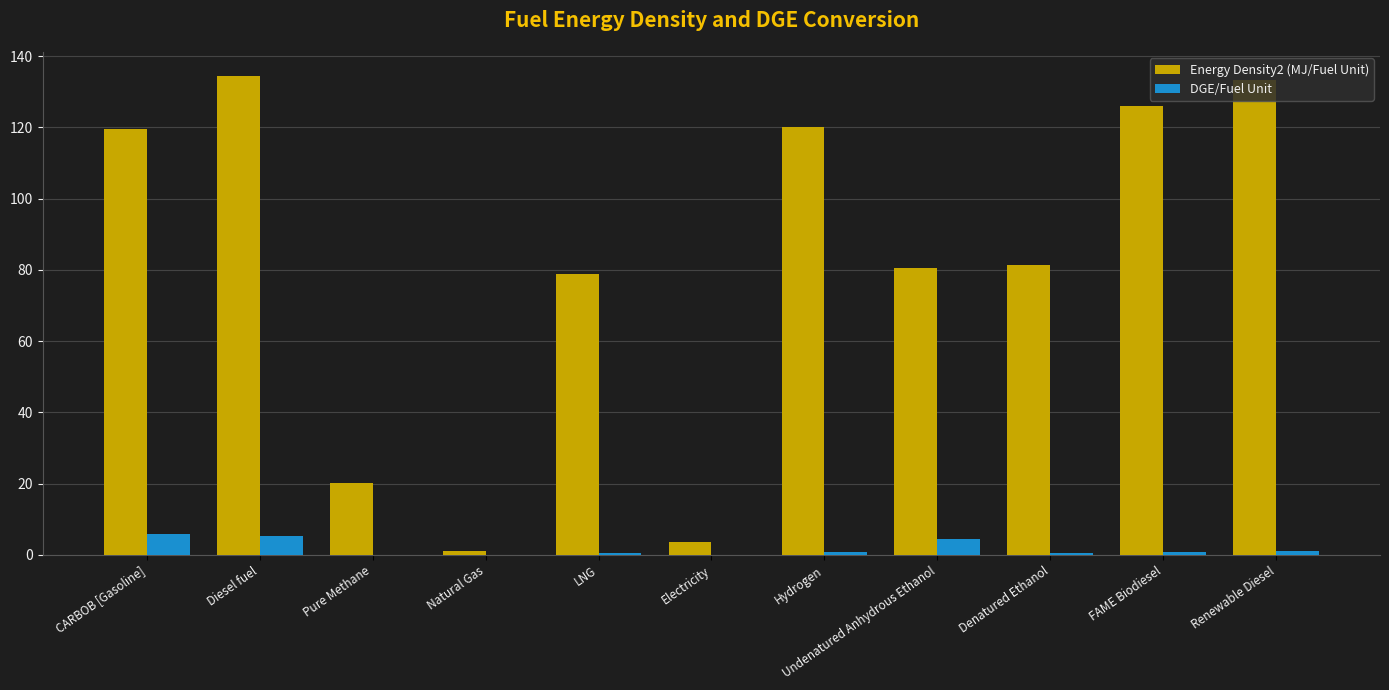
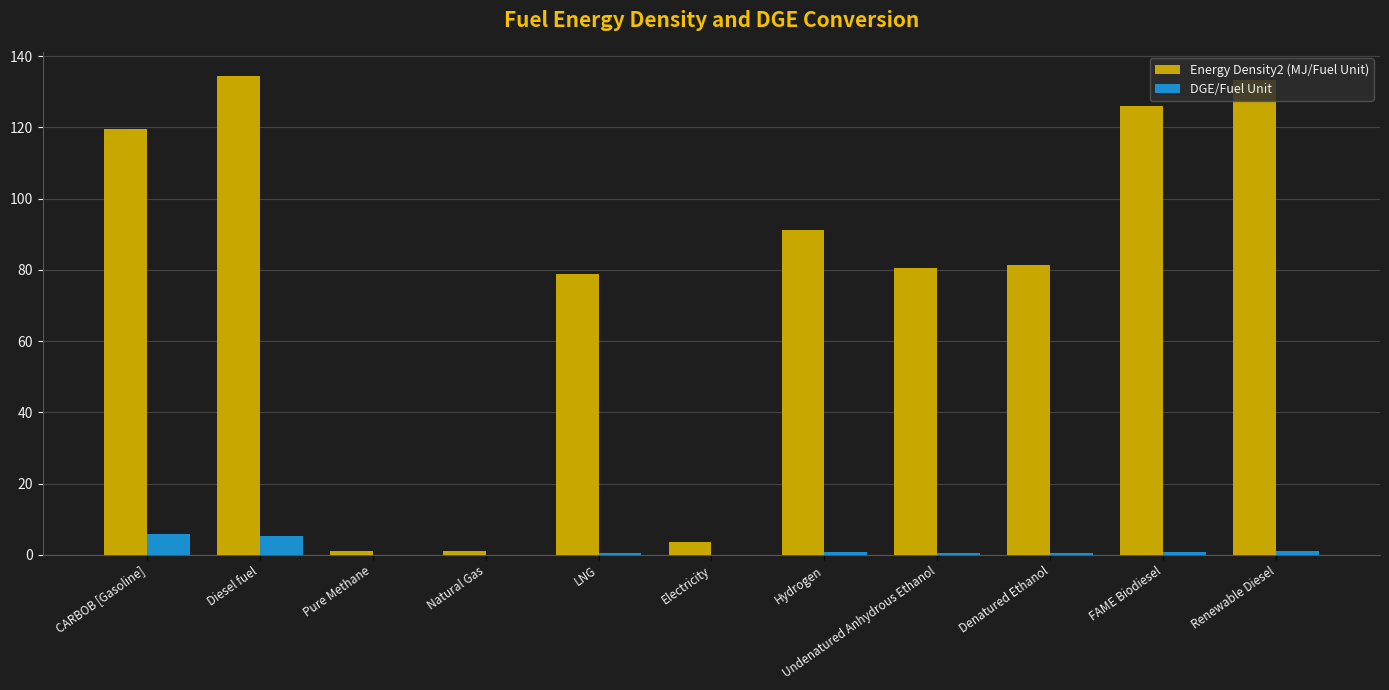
Energy Density2 (MJ/Fuel Unit), Pure Methane: 20 -> 1
Energy Density2 (MJ/Fuel Unit), Hydrogen: 120 -> 91
DGE/Fuel Unit, Undenatured Anhydrous Ethanol: 4 -> 1
